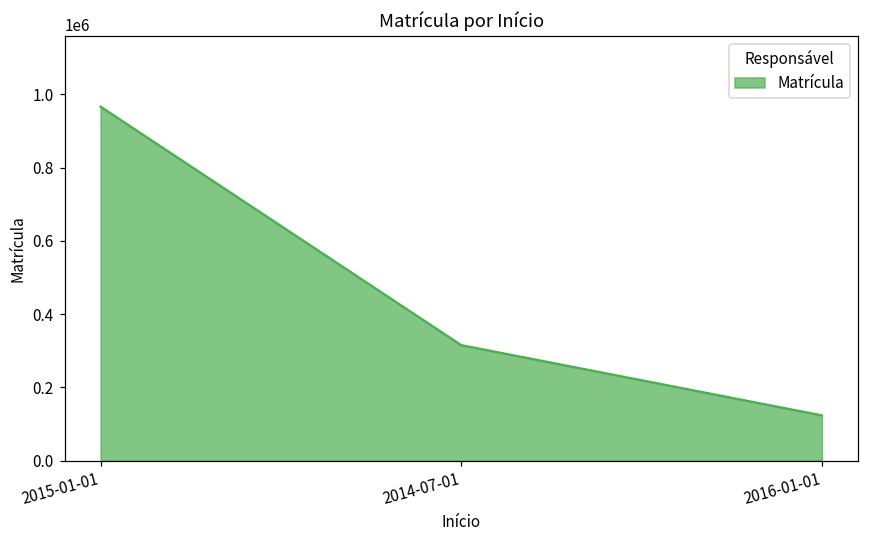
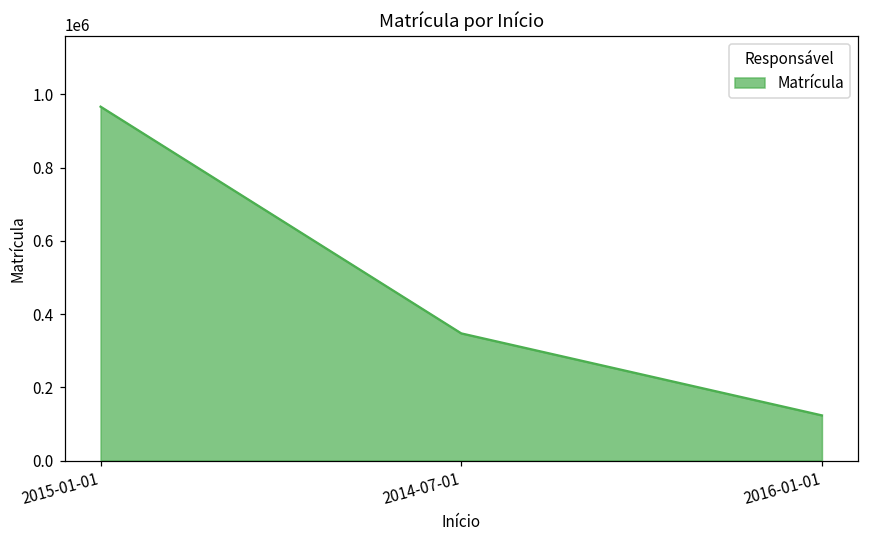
2014-07-01: 320000 -> 350000
